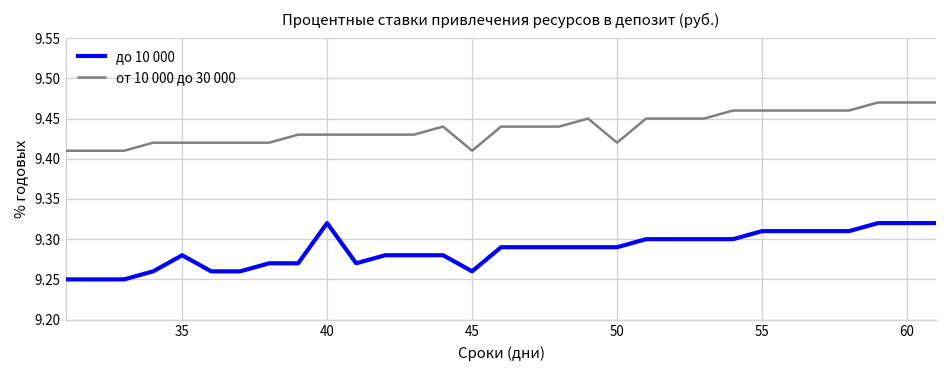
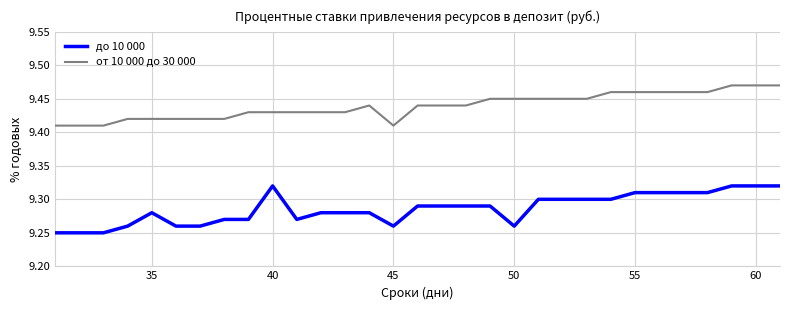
до 10 000, 50: 9.29 -> 9.26
от 10 000 до 30 000, 50: 9.42 -> 9.45
